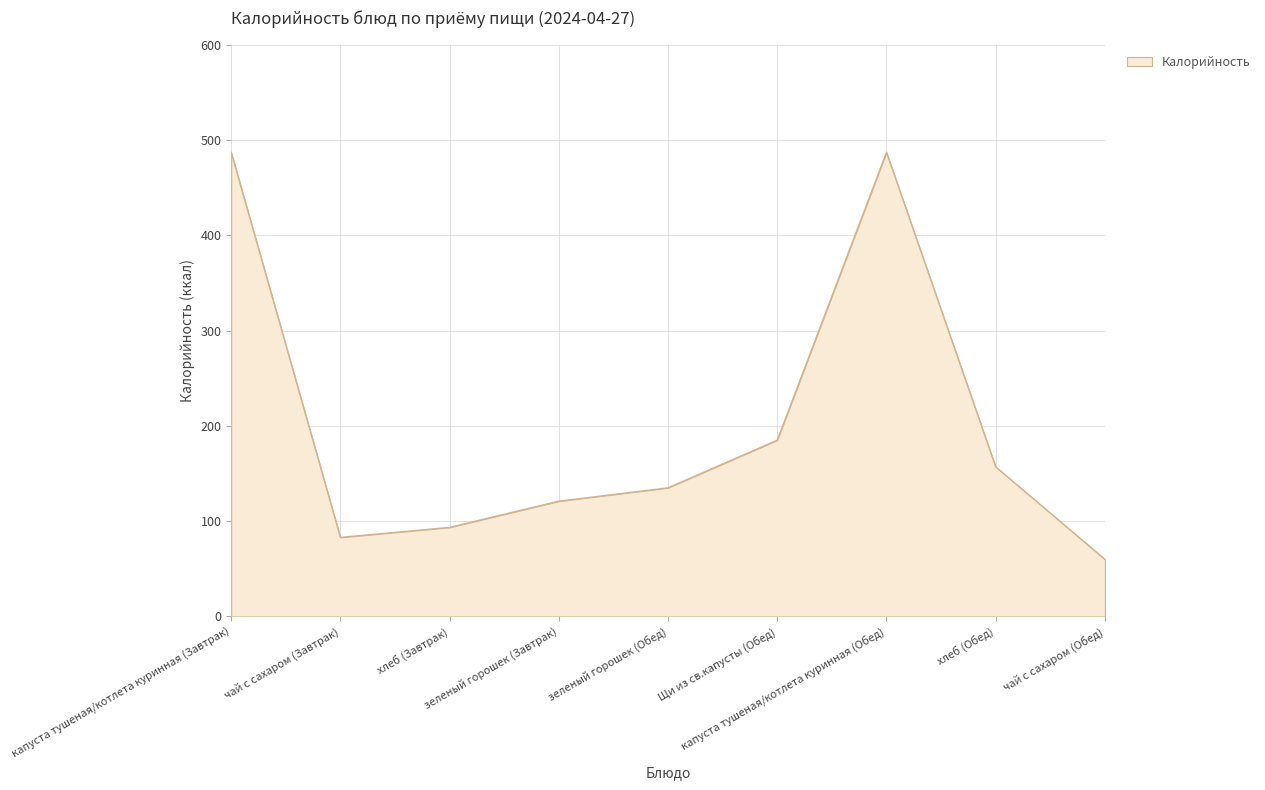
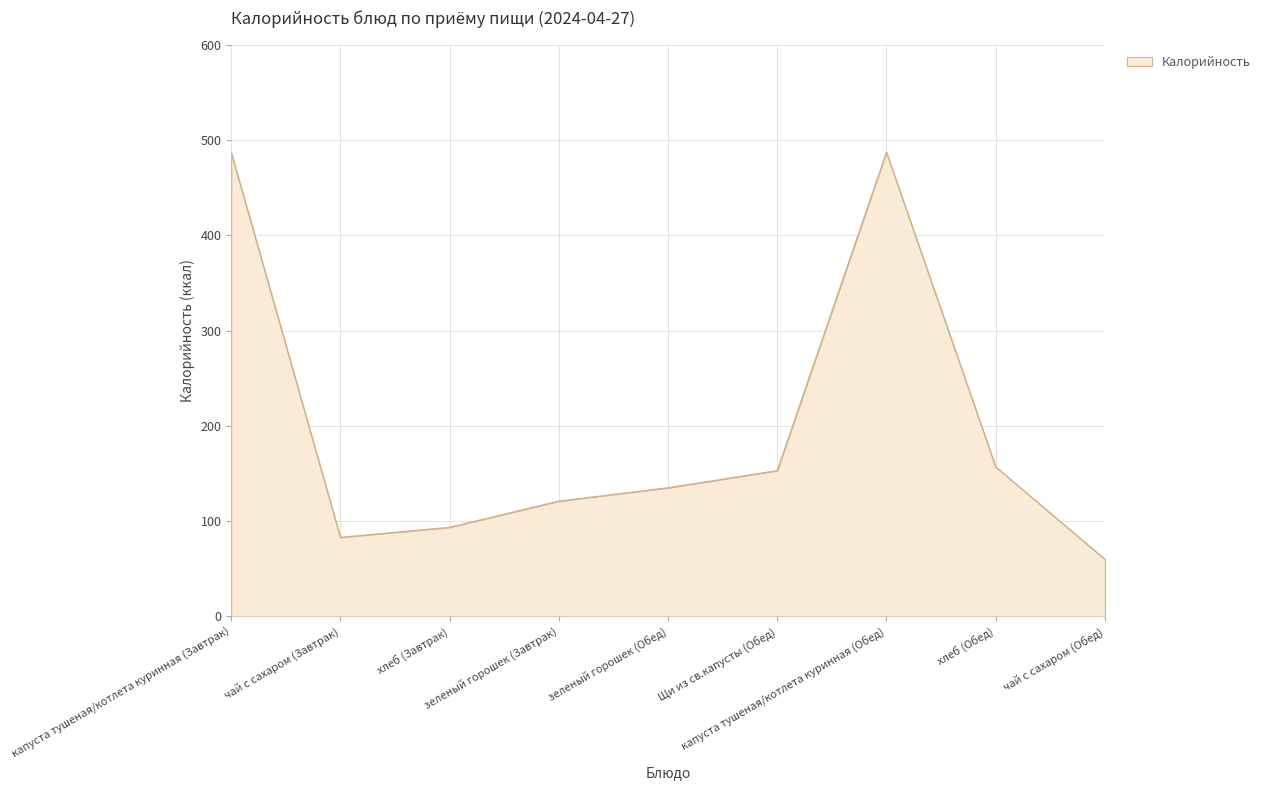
Щи из св.капусты (Обед): 190 -> 150
